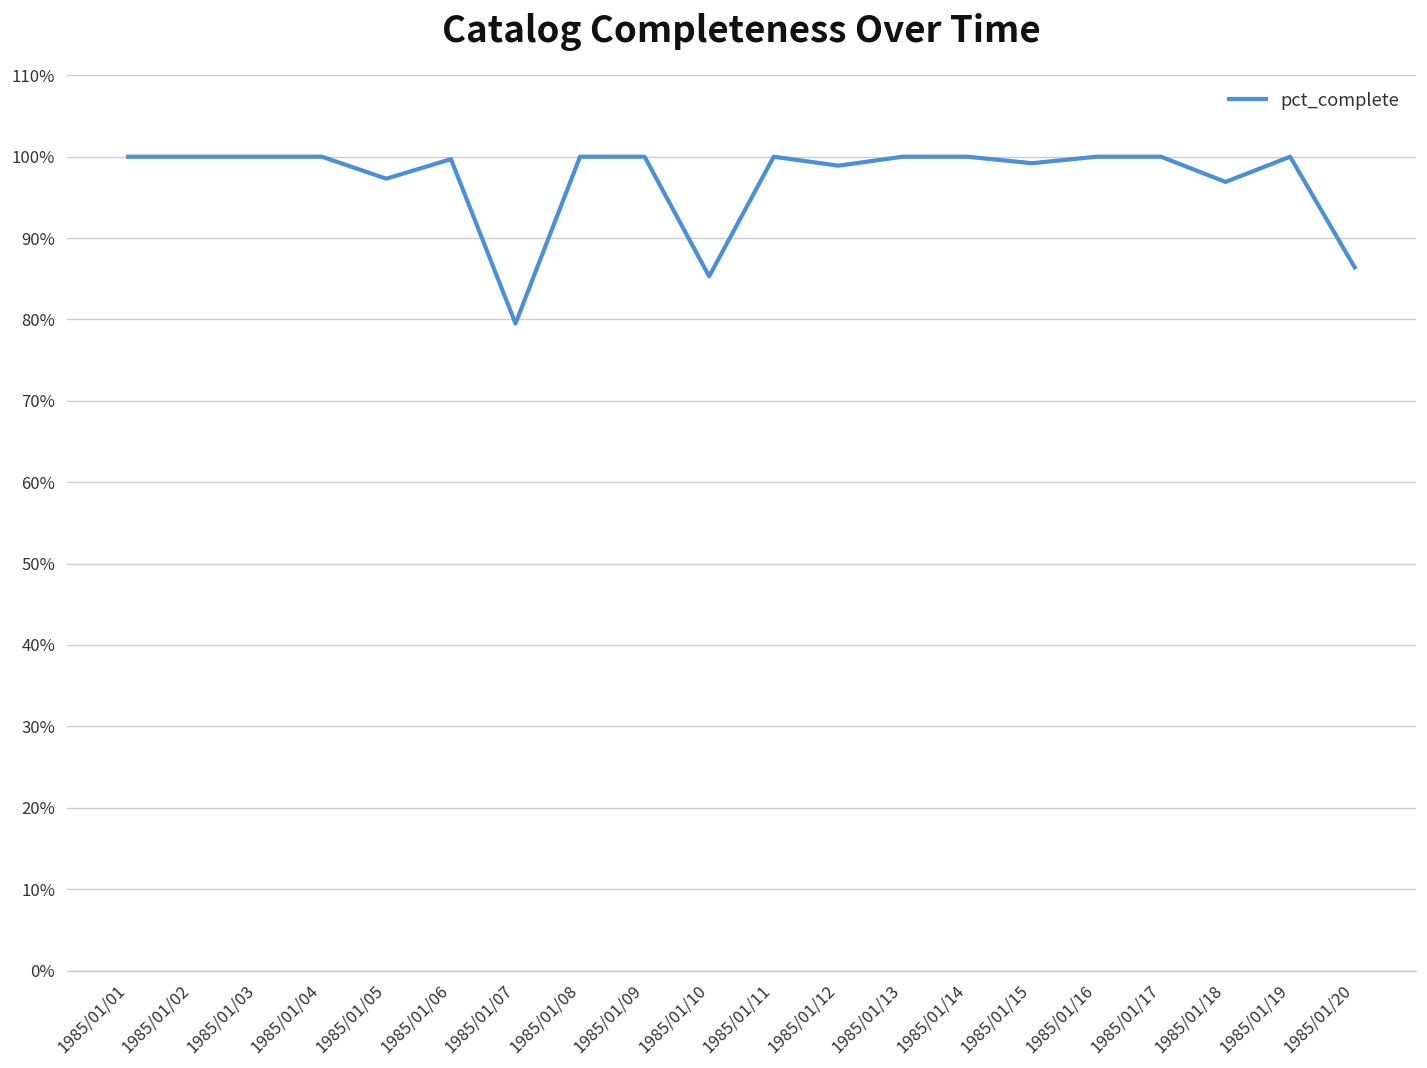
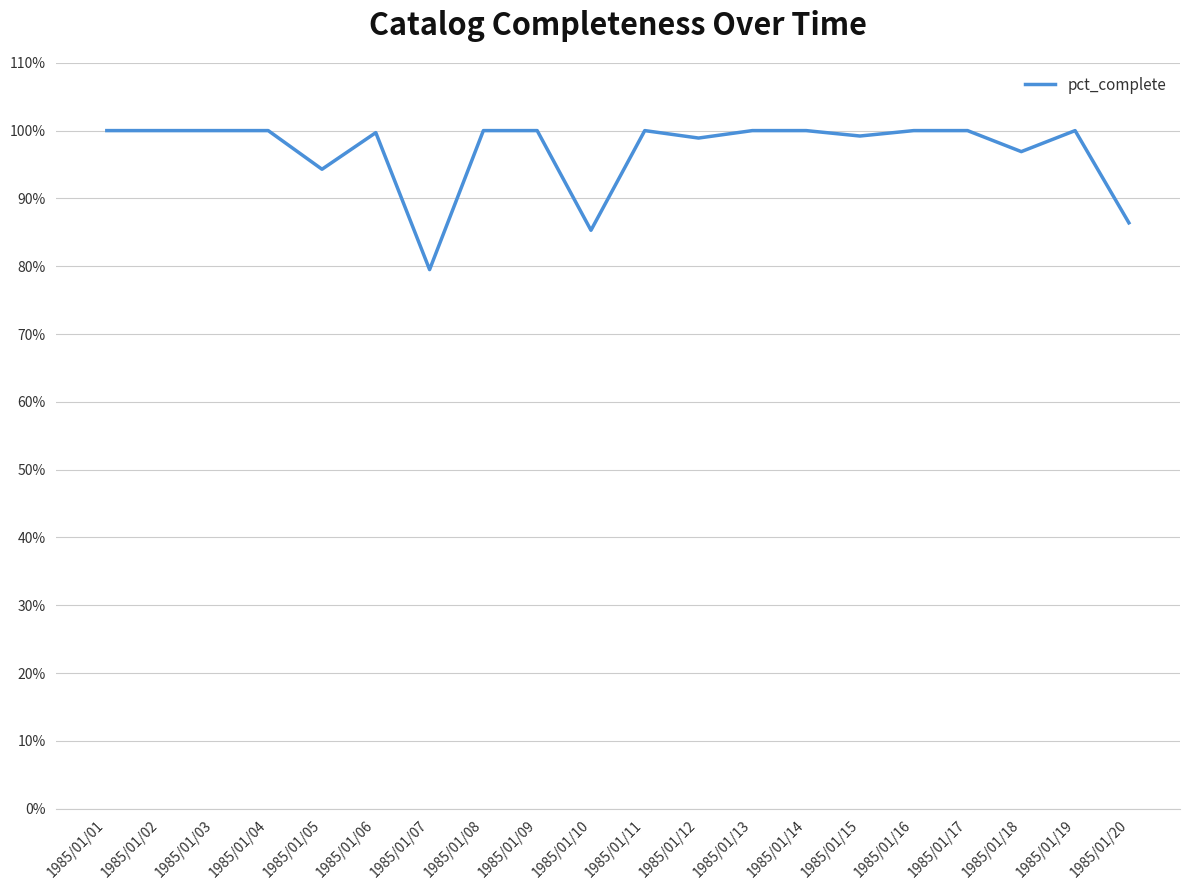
1985/01/05: 97% -> 94%
